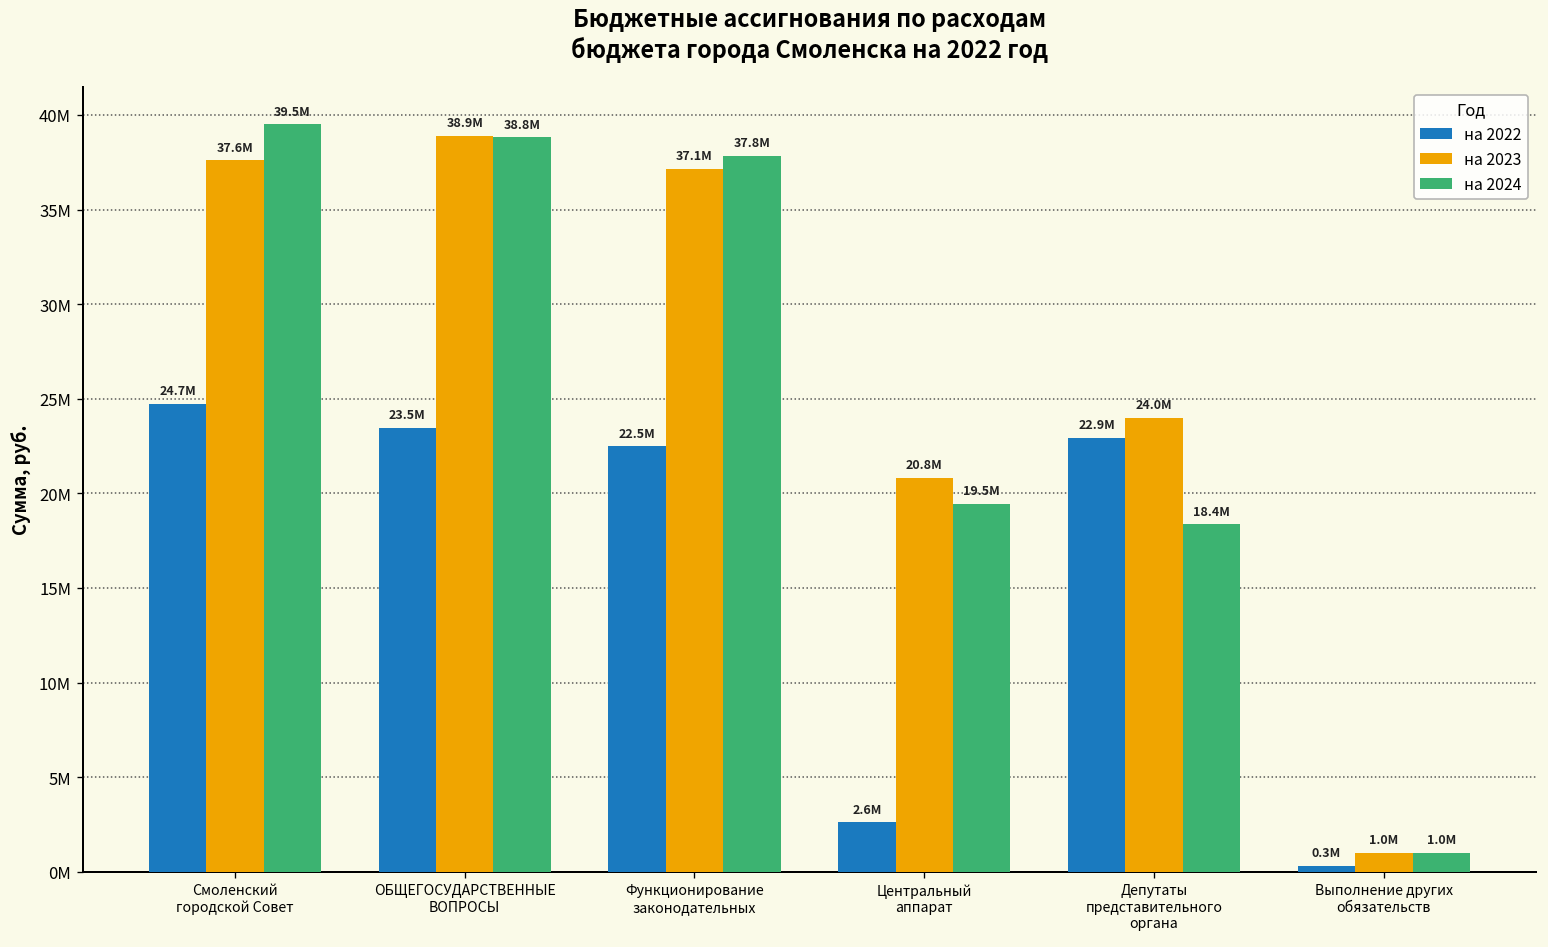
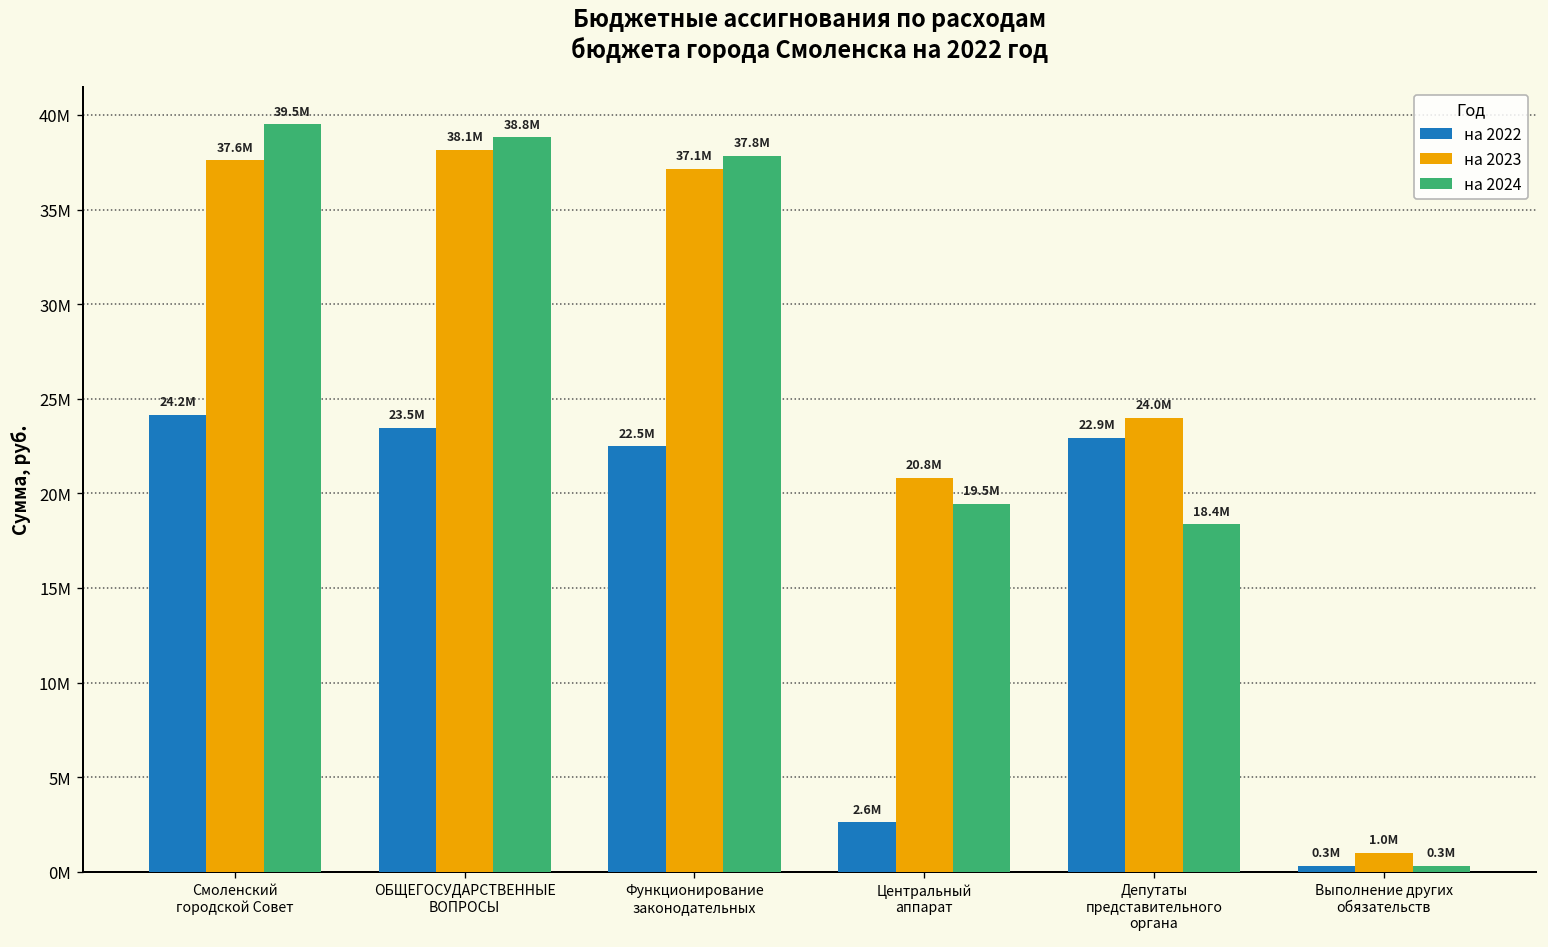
на 2022, Смоленский городской Совет: 24.7M -> 24.2M
на 2023, ОБЩЕГОСУДАРСТВЕННЫЕ ВОПРОСЫ: 38.9M -> 38.1M
на 2024, Выполнение других обязательств: 1.0M -> 0.3M
